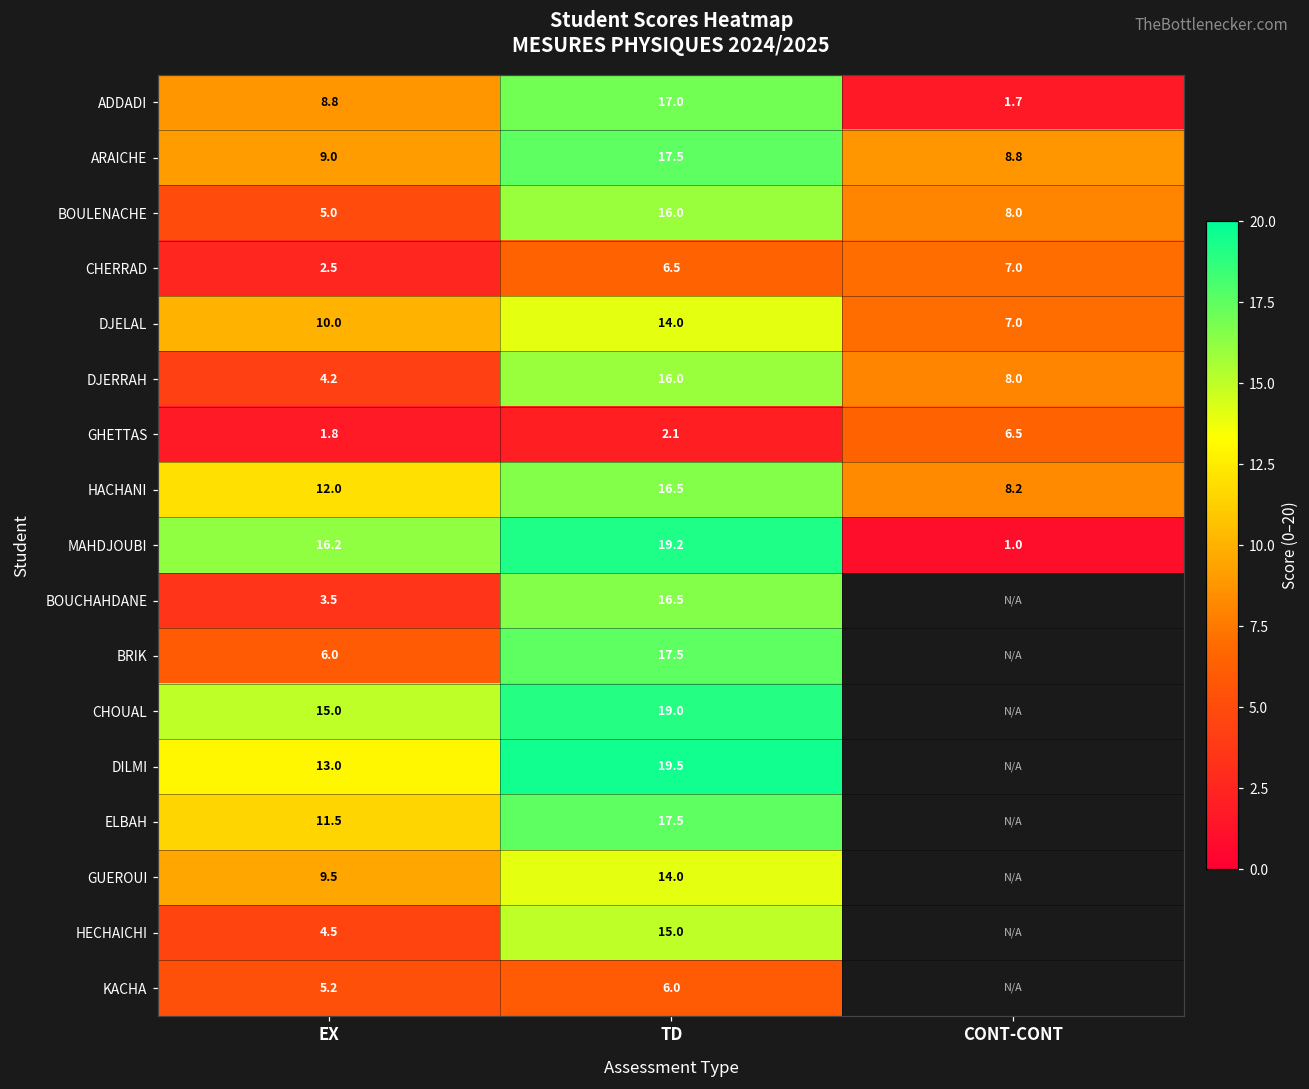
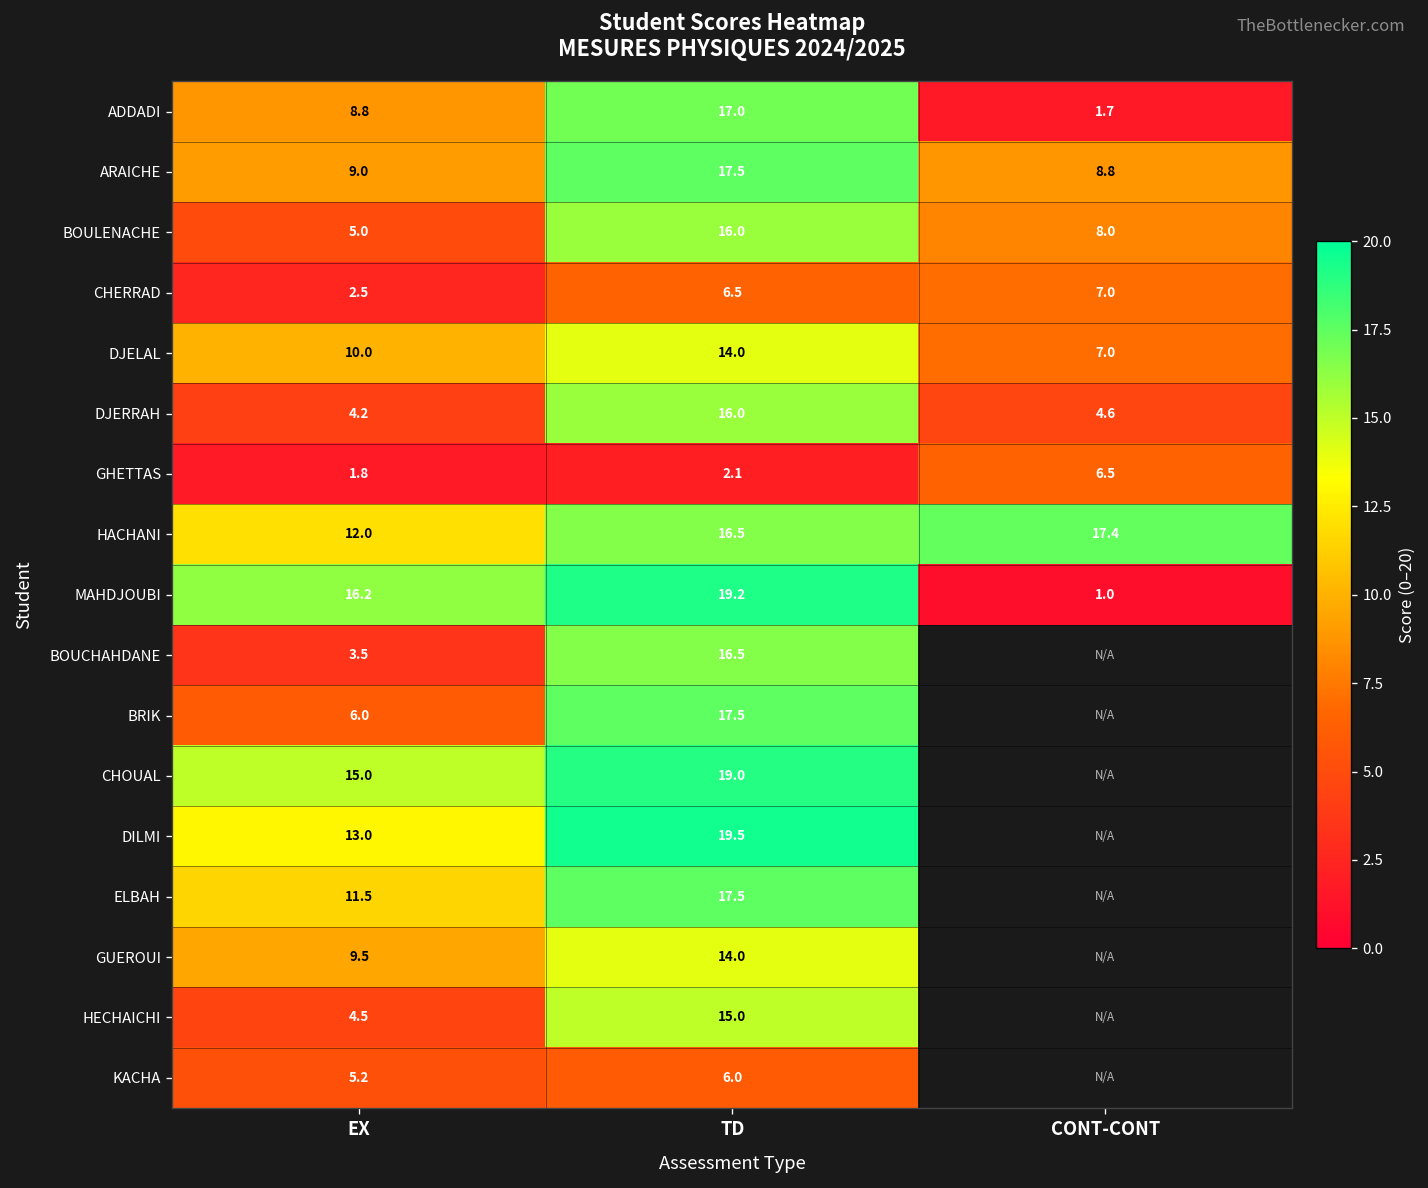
DJERRAH, CONT-CONT: 8.0 -> 4.6
HACHANI, CONT-CONT: 8.2 -> 17.4
